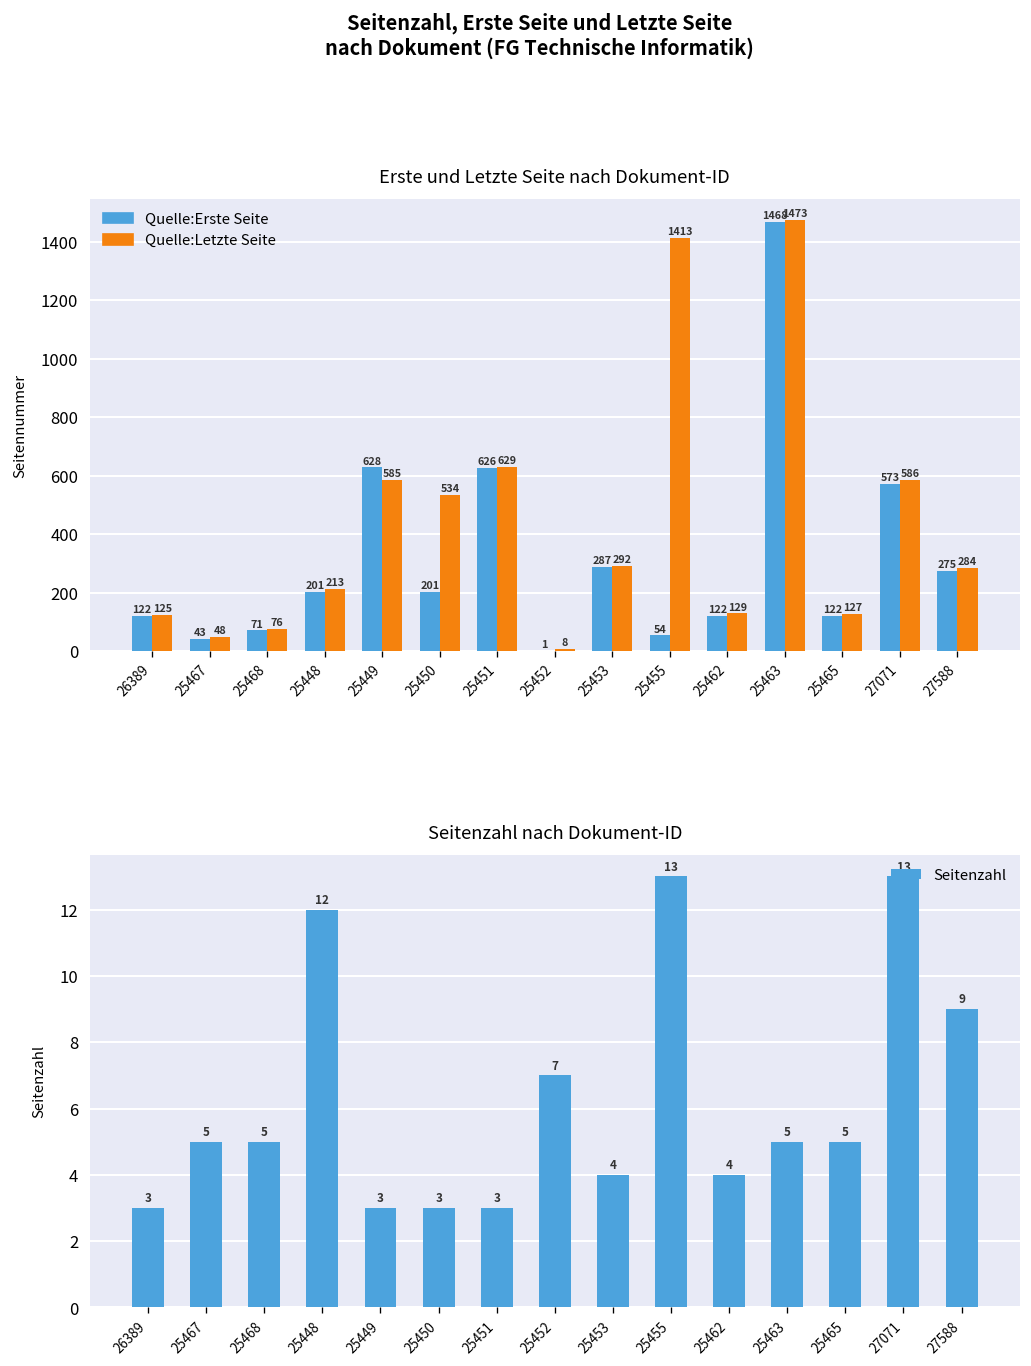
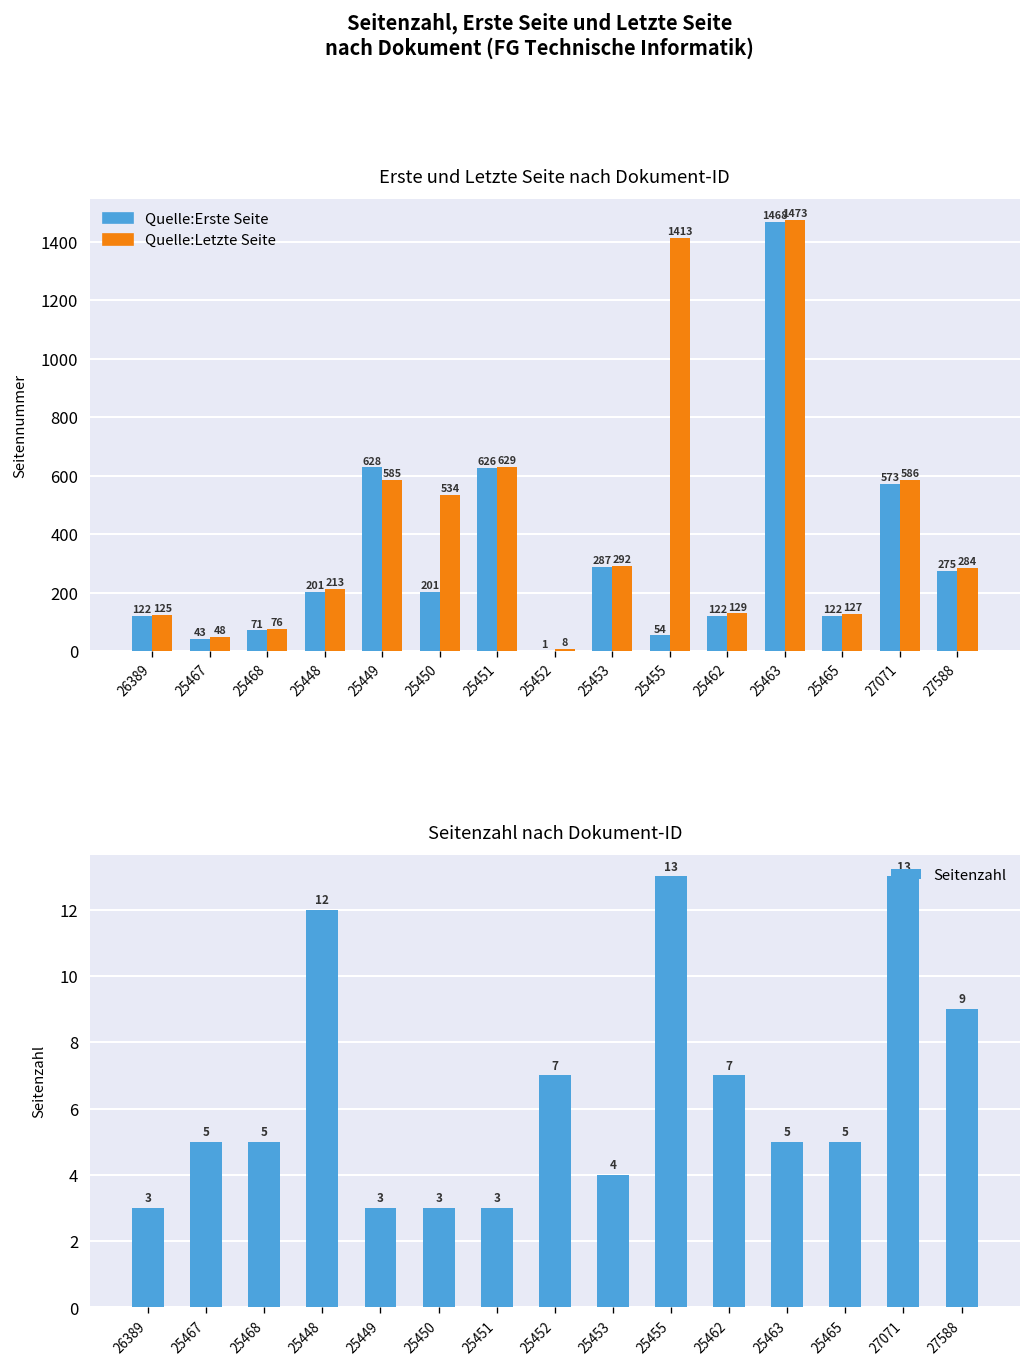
Seitenzahl nach Dokument-ID, 25462: 4 -> 7
